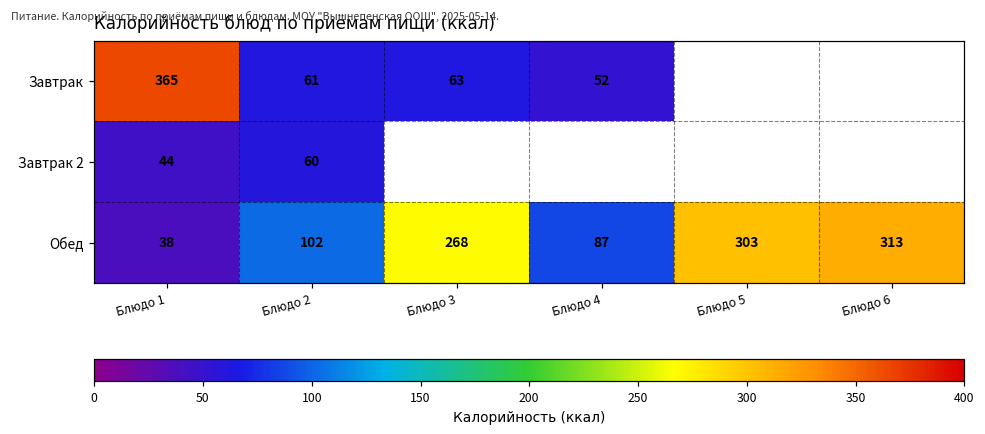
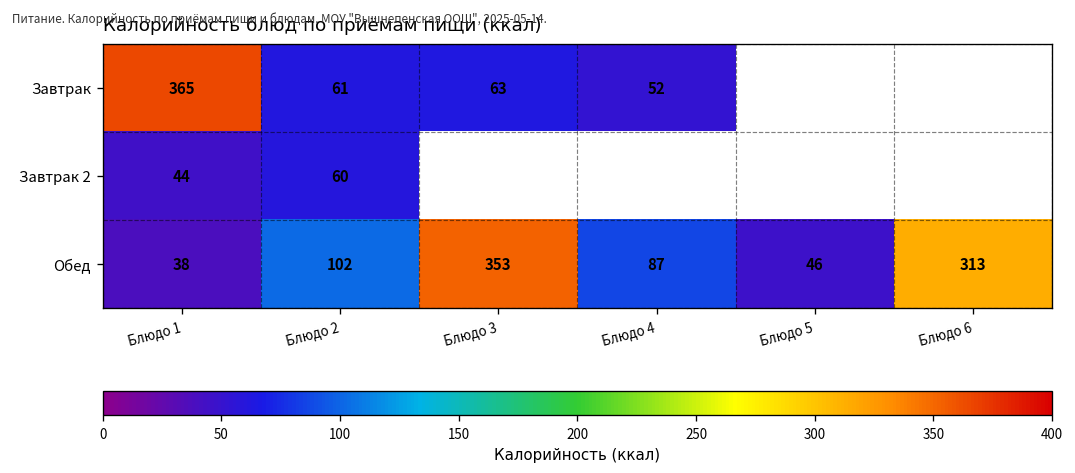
Обед, Блюдо 3: 268 -> 353
Обед, Блюдо 5: 303 -> 46
